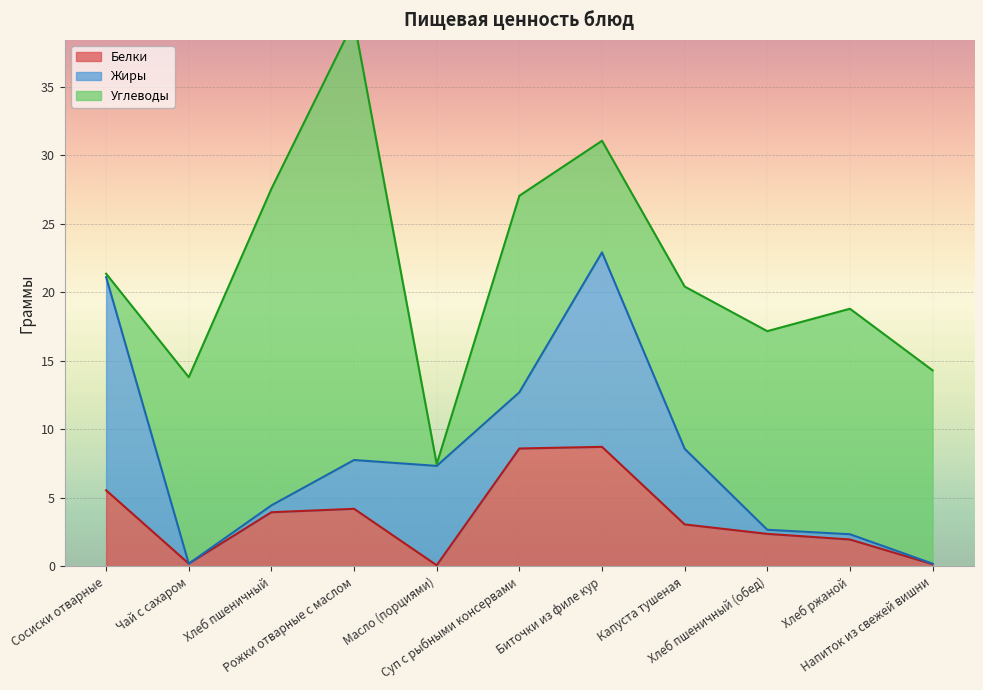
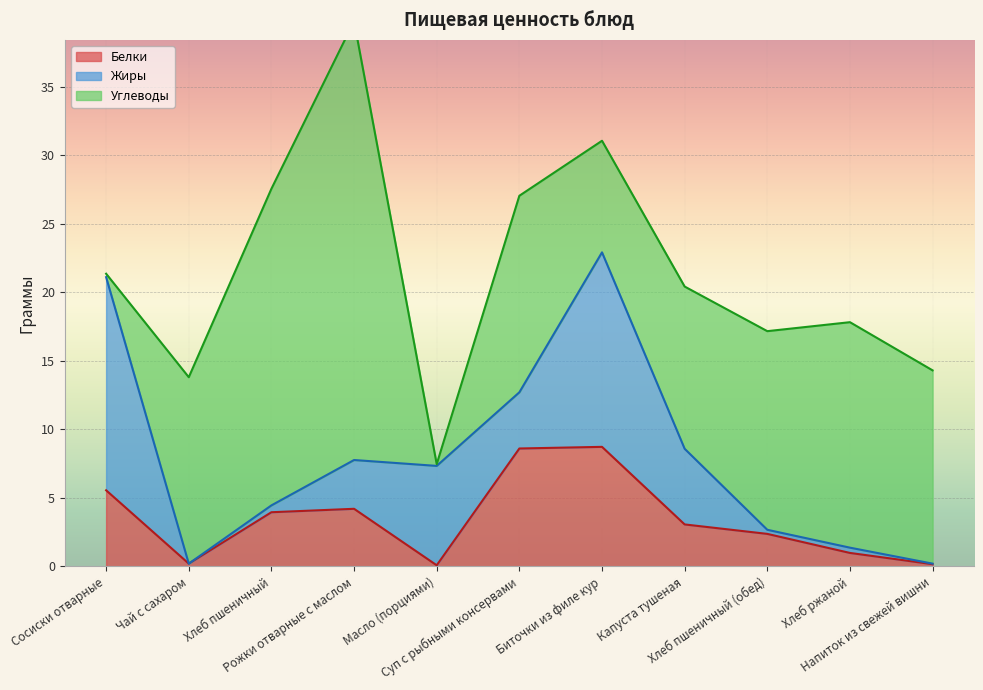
Белки, Хлеб ржаной: 2.0 -> 1.0
